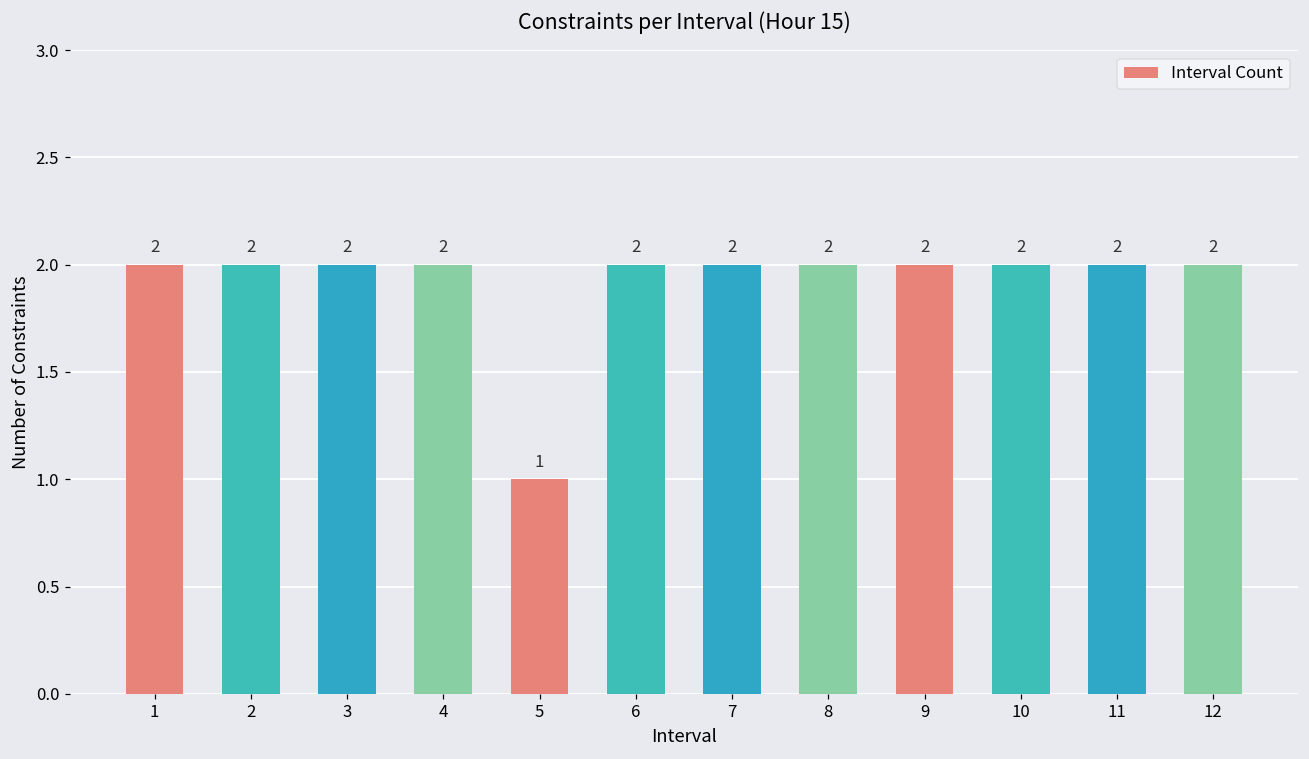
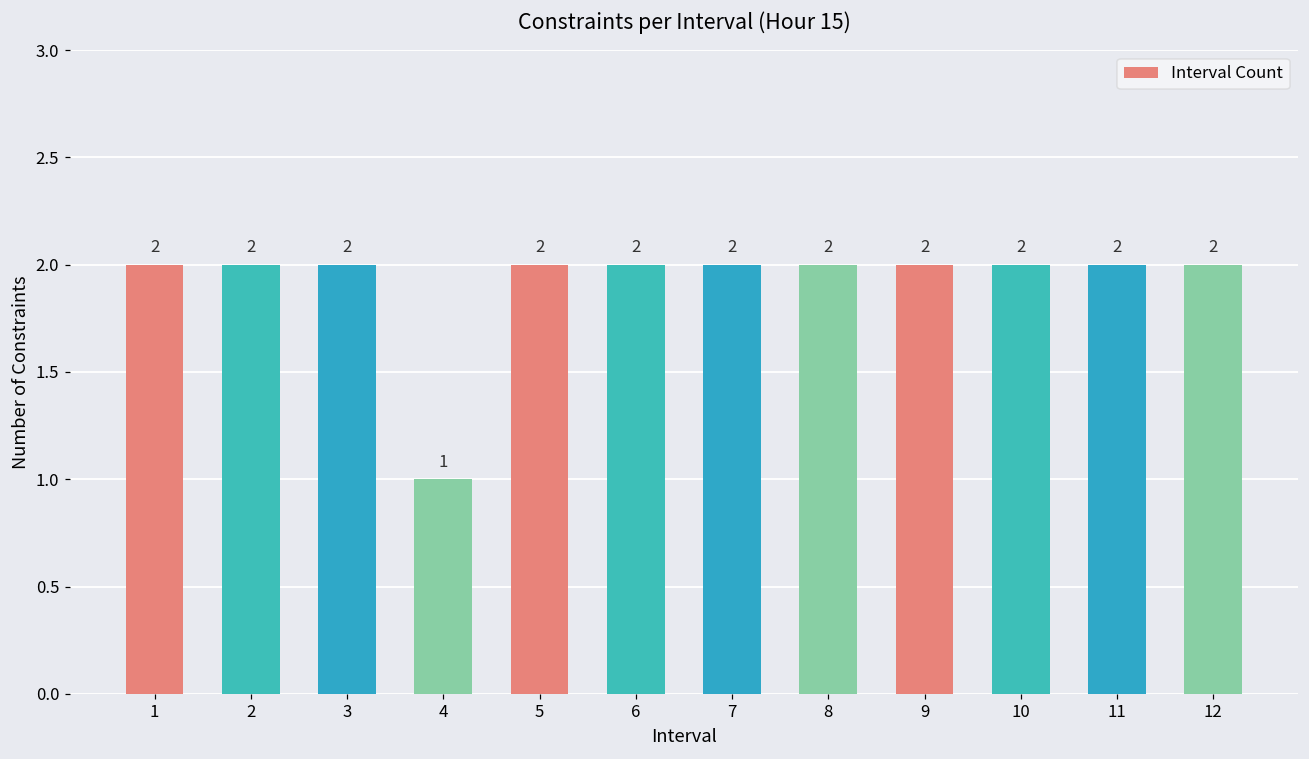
4: 2 -> 1
5: 1 -> 2
